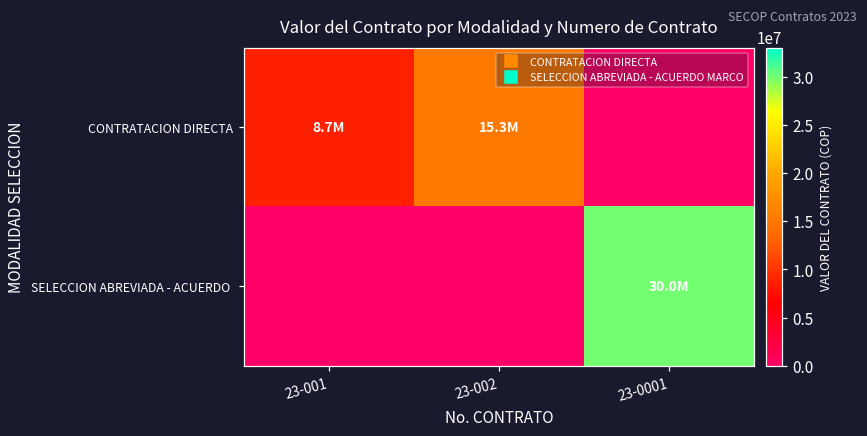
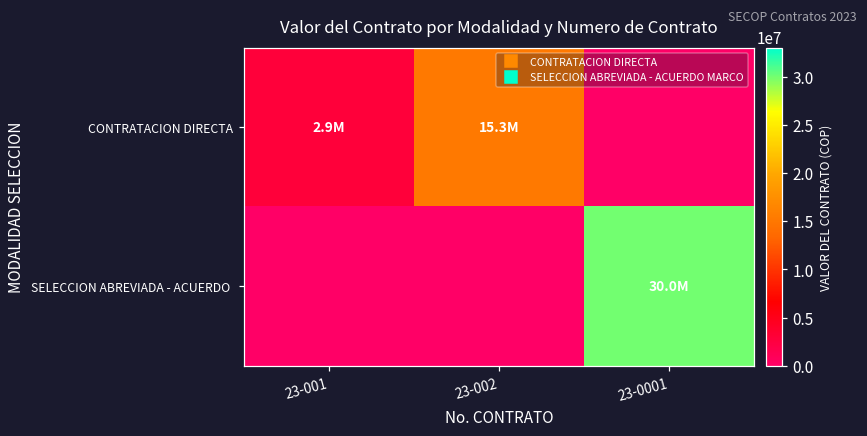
CONTRATACION DIRECTA, 23-001: 8.7M -> 2.9M
